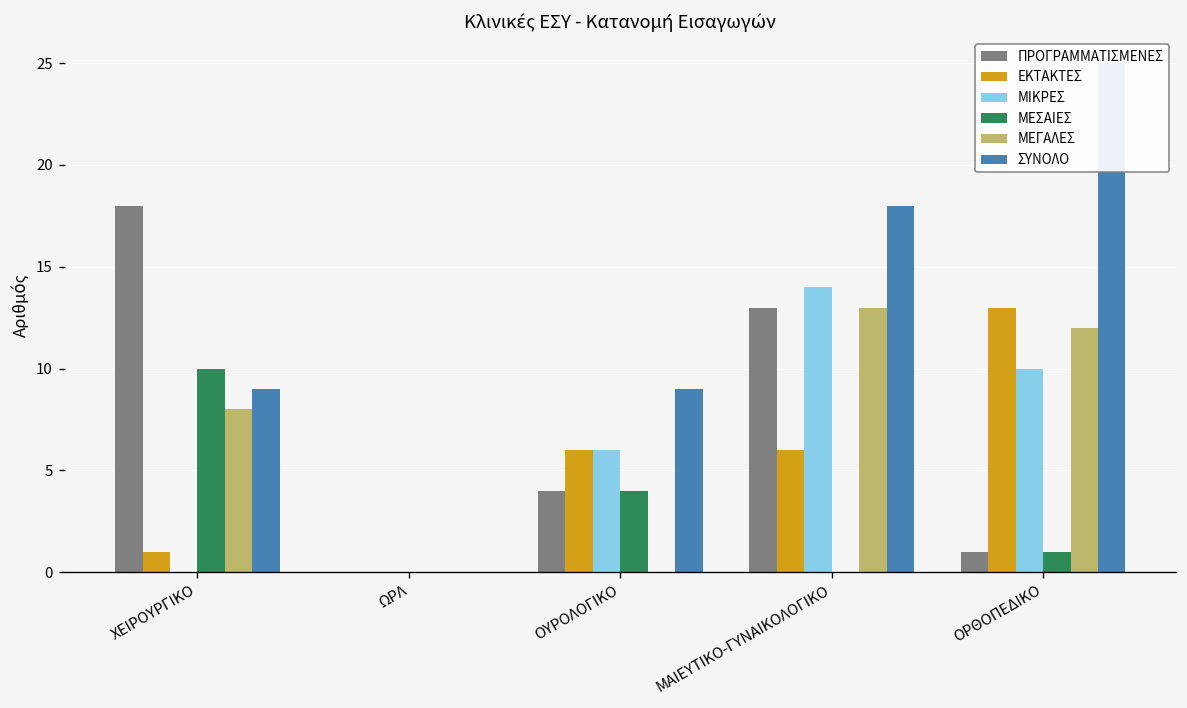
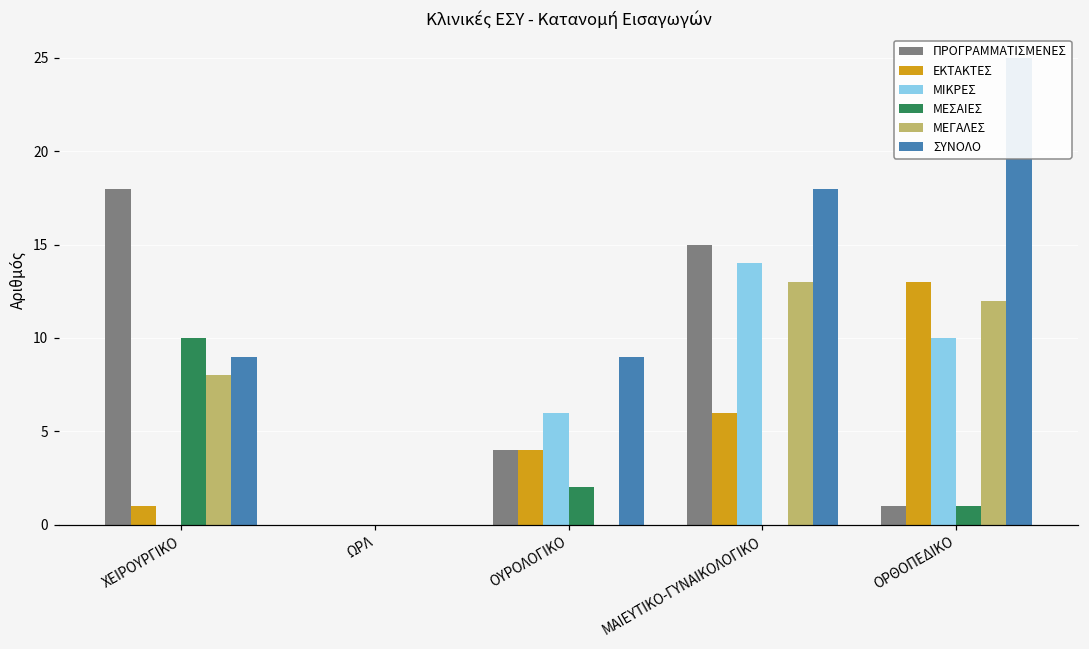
ΕΚΤΑΚΤΕΣ, ΟΥΡΟΛΟΓΙΚΟ: 6 -> 4
ΜΕΣΑΙΕΣ, ΟΥΡΟΛΟΓΙΚΟ: 4 -> 2
ΠΡΟΓΡΑΜΜΑΤΙΣΜΕΝΕΣ, ΜΑΙΕΥΤΙΚΟ-ΓΥΝΑΙΚΟΛΟΓΙΚΟ: 13 -> 15
